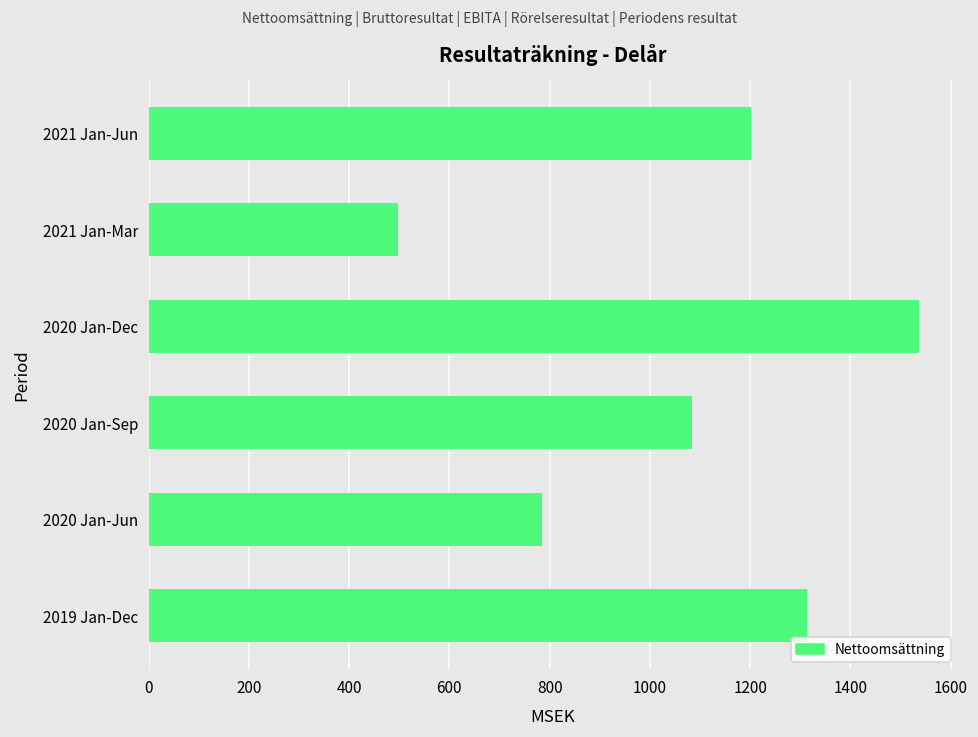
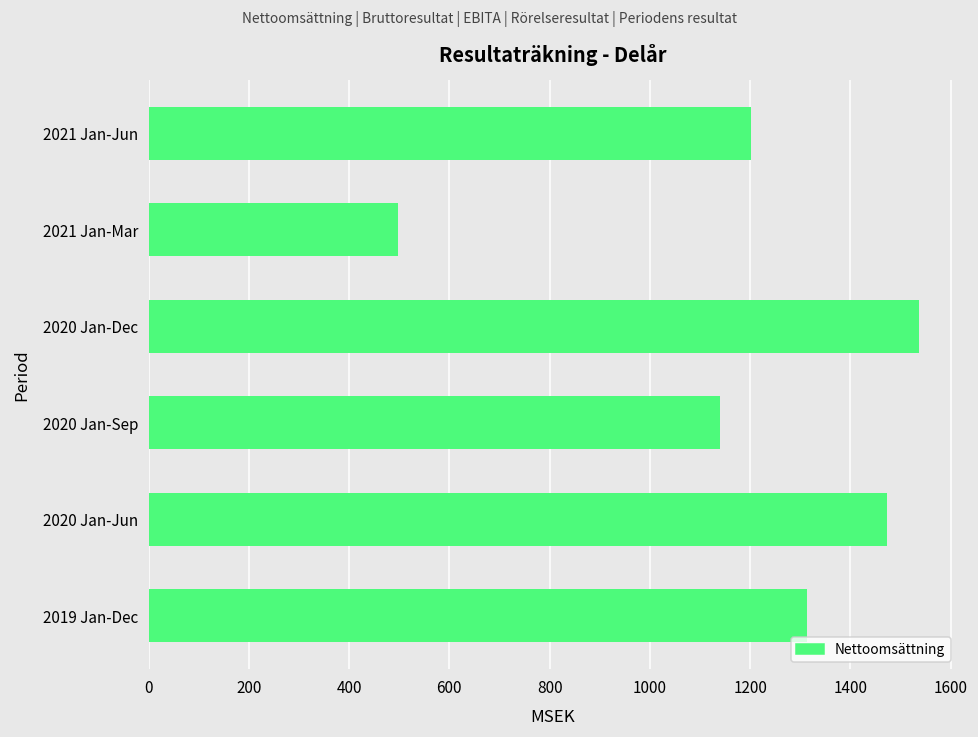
2020 Jan-Sep: 1080 -> 1140
2020 Jan-Jun: 780 -> 1470
